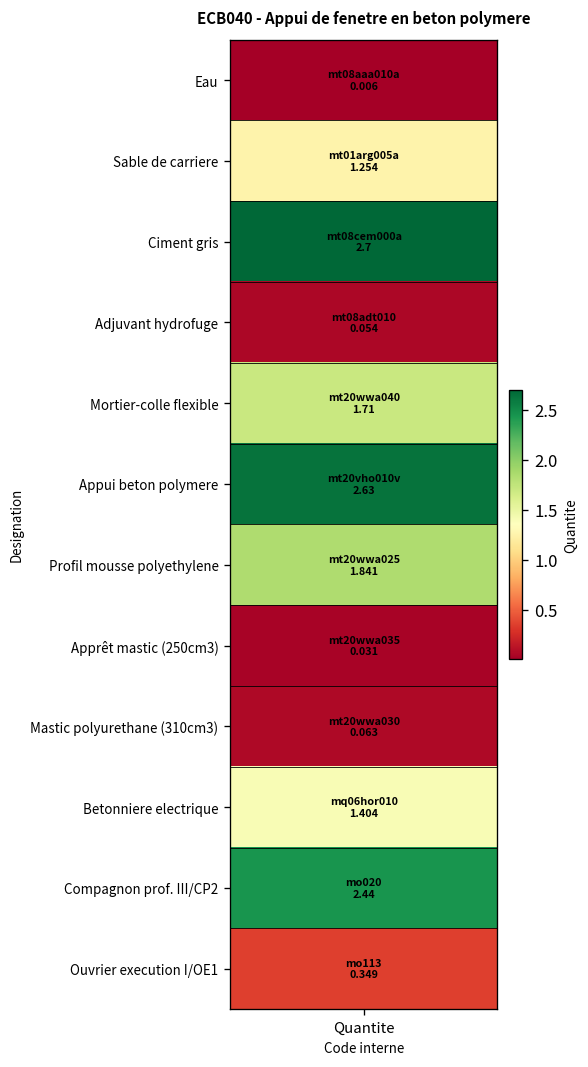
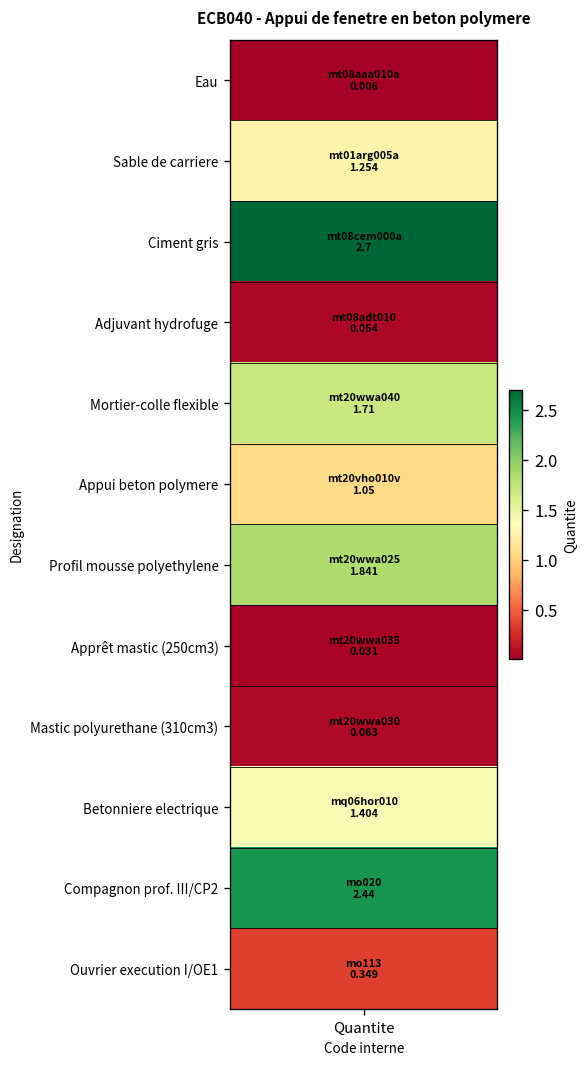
Appui beton polymere, Quantite: 2.63 -> 1.05
